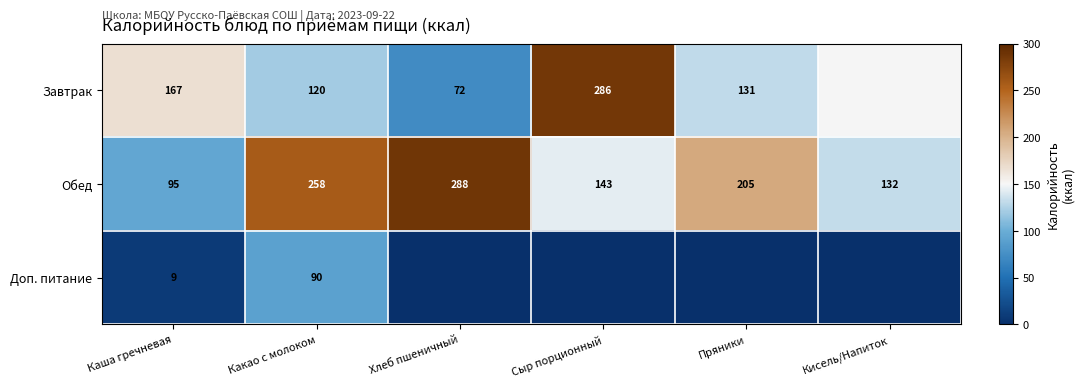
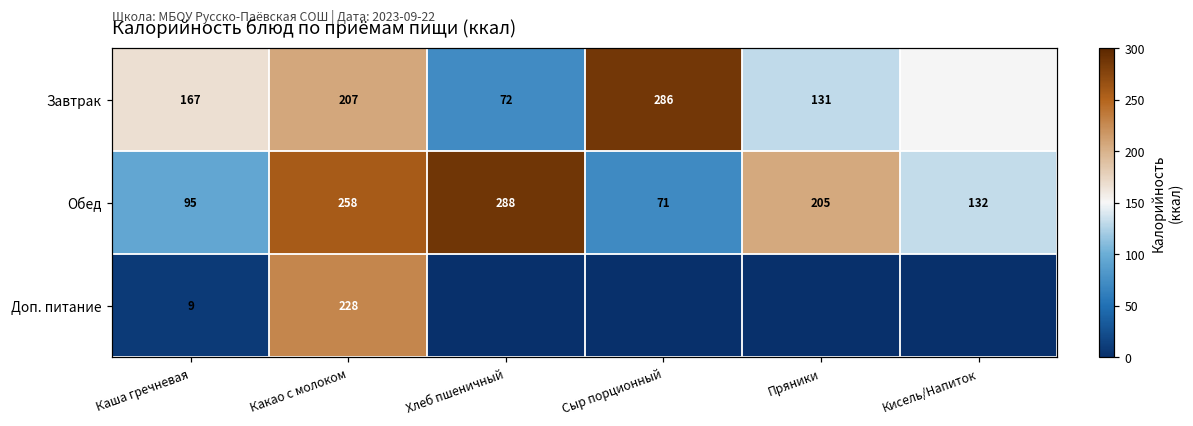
Завтрак, Какао с молоком: 120 -> 207
Обед, Сыр порционный: 143 -> 71
Доп. питание, Какао с молоком: 90 -> 228
